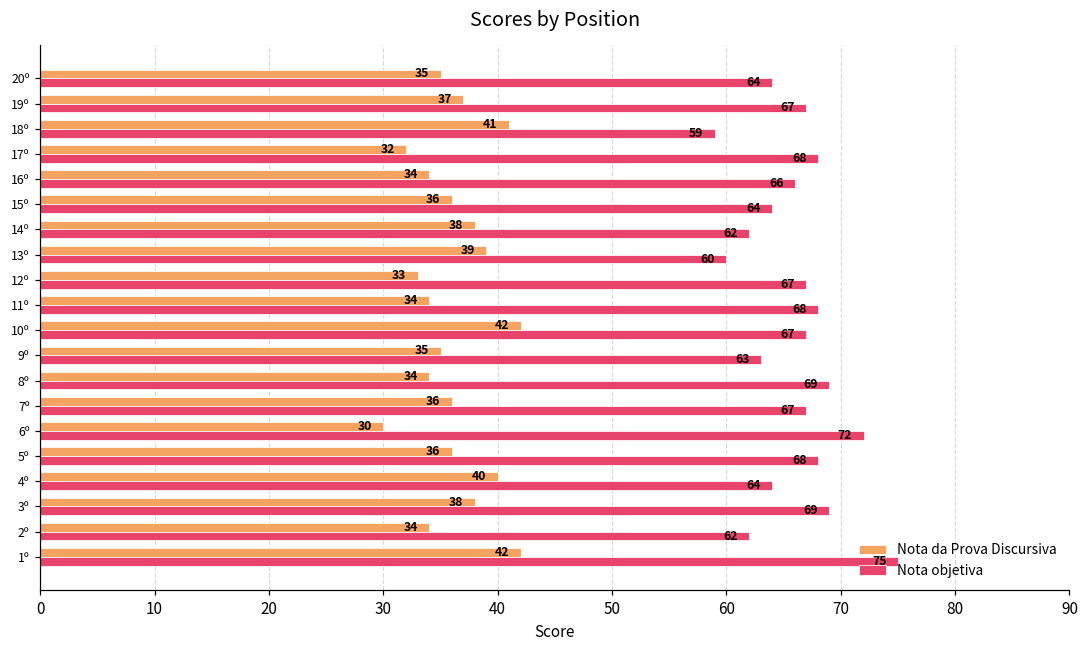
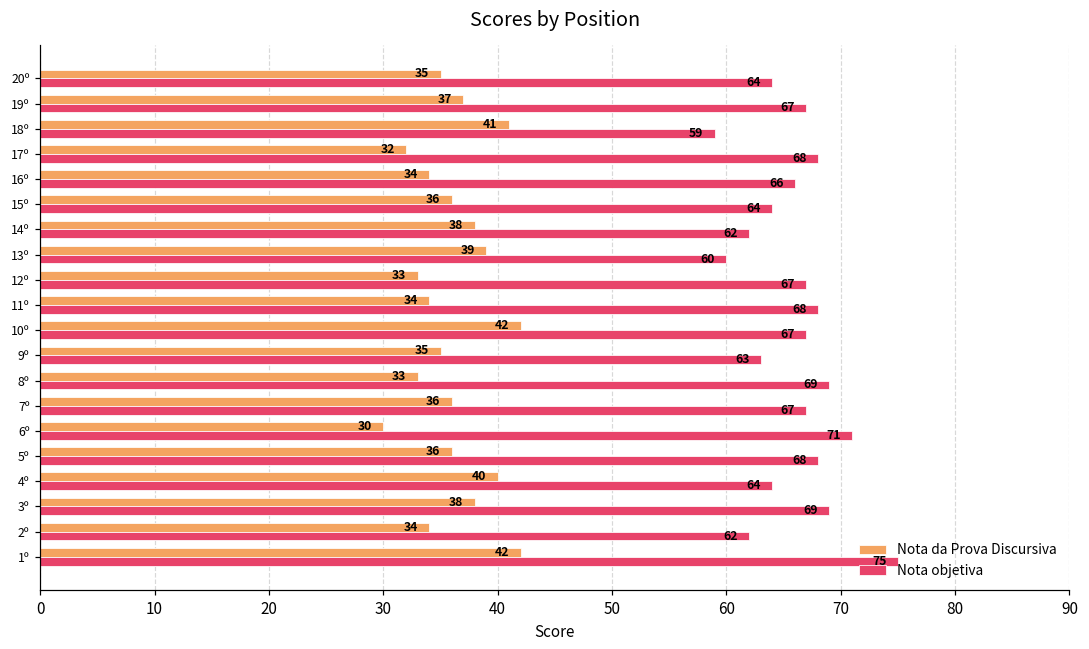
Nota da Prova Discursiva, 8º: 34 -> 33
Nota objetiva, 6º: 72 -> 71
